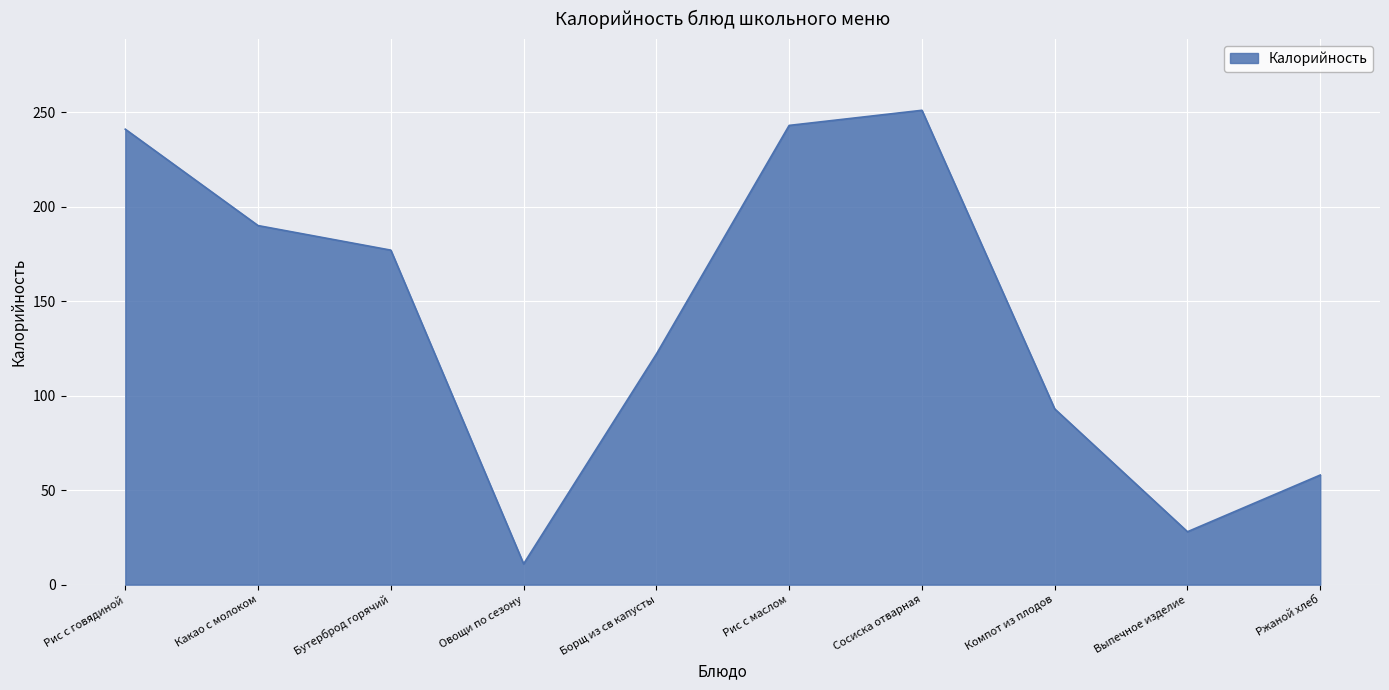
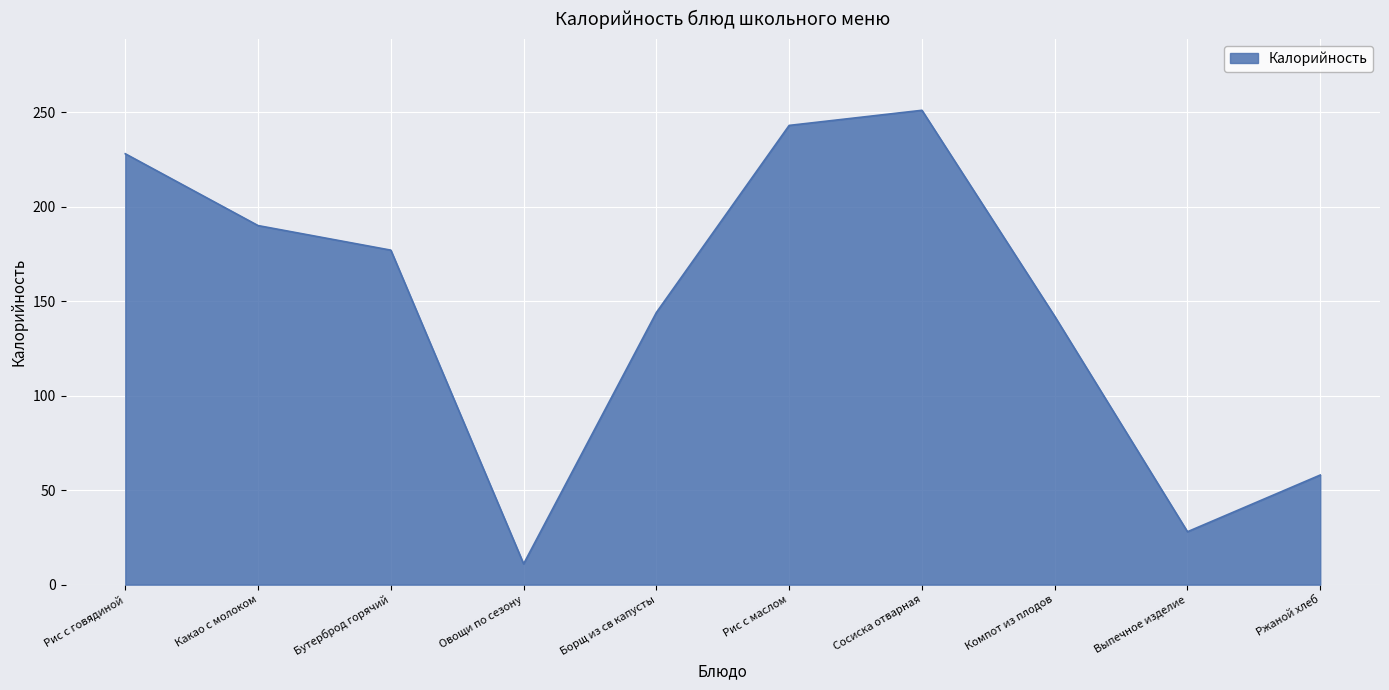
Рис с говядиной: 241 -> 228
Борщ из св капусты: 122 -> 144
Компот из плодов: 93 -> 142
